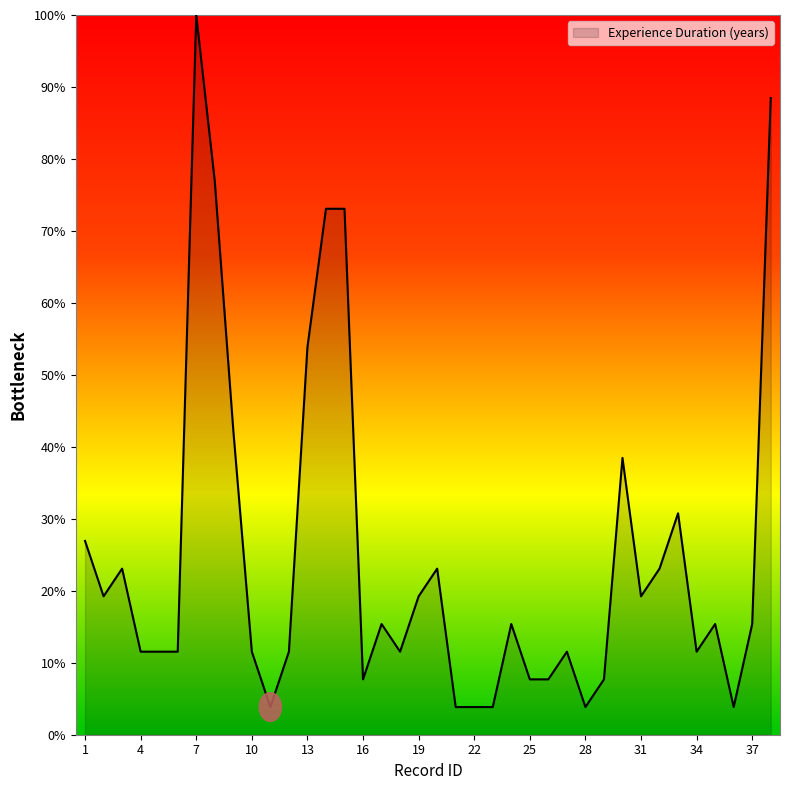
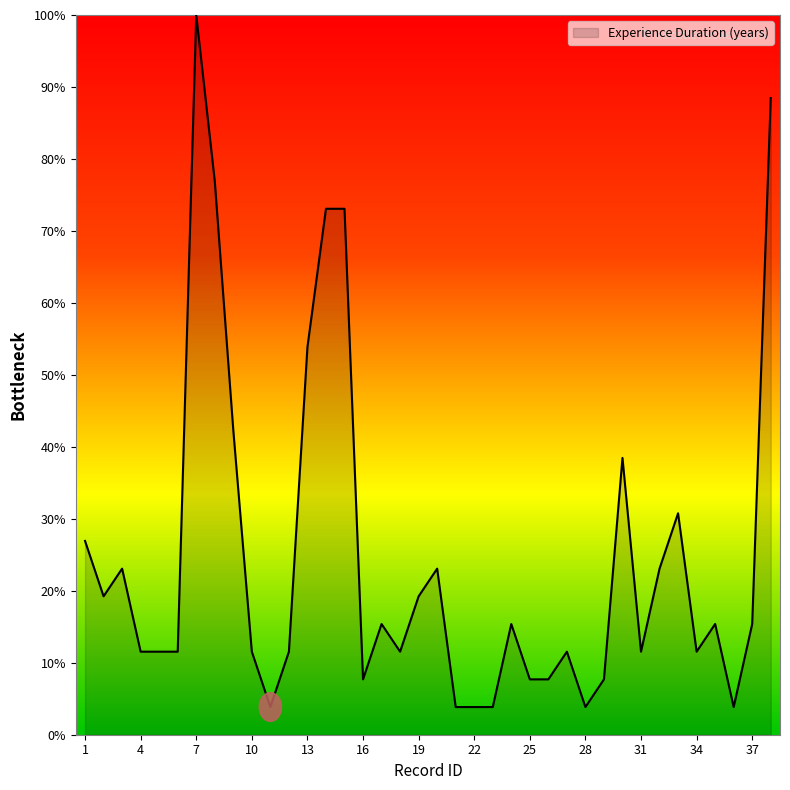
31: 19% -> 12%
